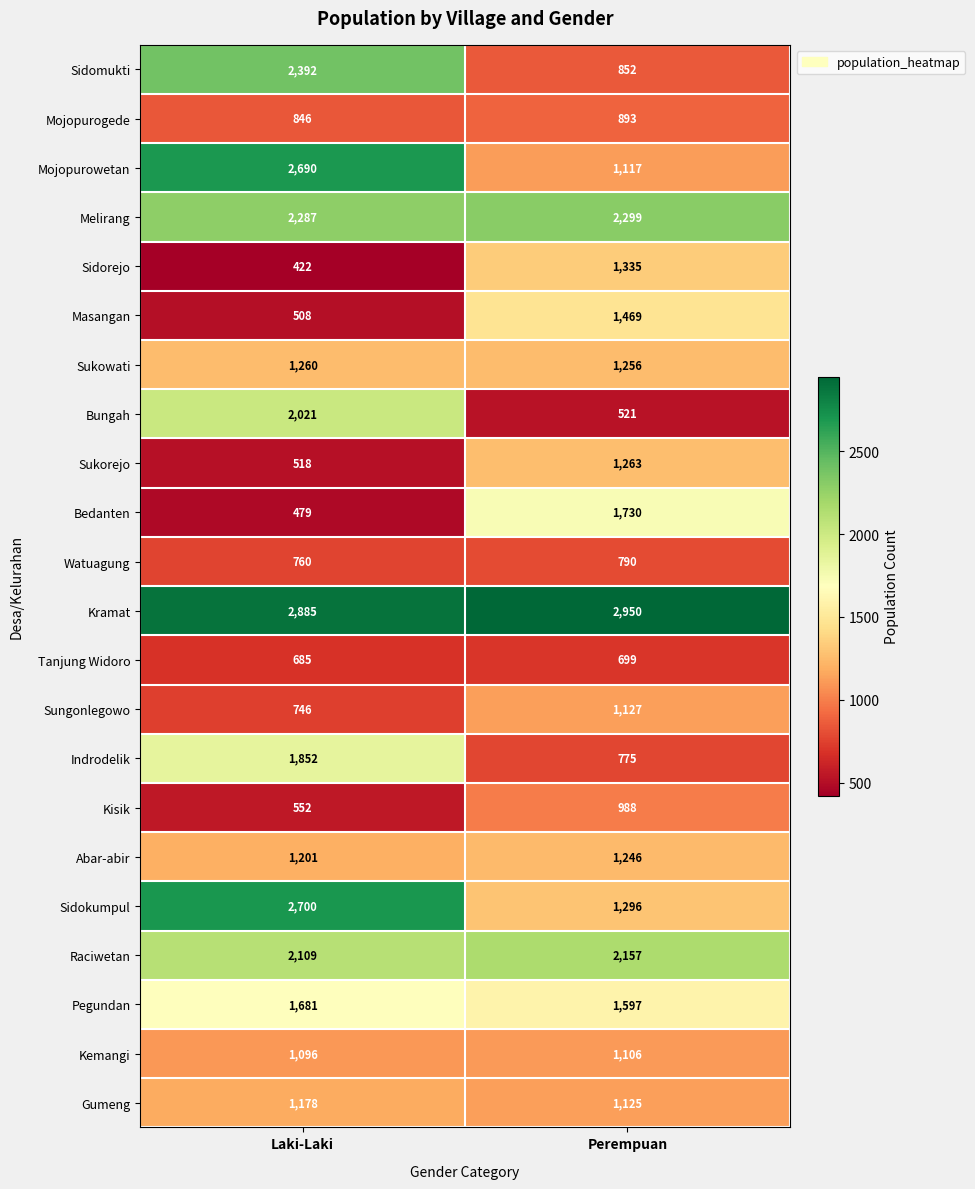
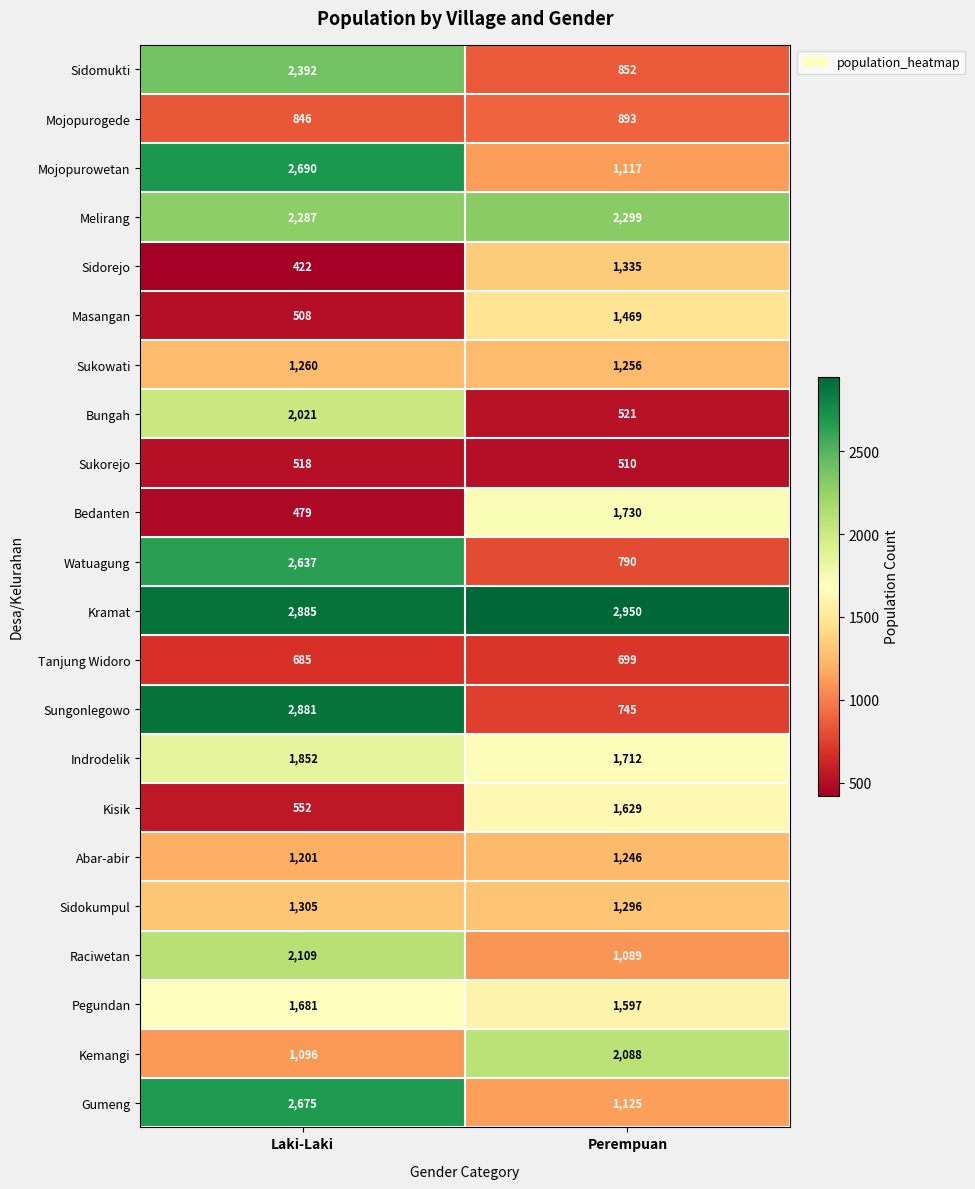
Sukorejo, Perempuan: 1,263 -> 510
Watuagung, Laki-Laki: 760 -> 2,637
Sungonlegowo, Laki-Laki: 746 -> 2,881
Sungonlegowo, Perempuan: 1,127 -> 745
Indrodelik, Perempuan: 775 -> 1,712
Kisik, Perempuan: 988 -> 1,629
Sidokumpul, Laki-Laki: 2,700 -> 1,305
Raciwetan, Perempuan: 2,157 -> 1,089
Kemangi, Perempuan: 1,106 -> 2,088
Gumeng, Laki-Laki: 1,178 -> 2,675
